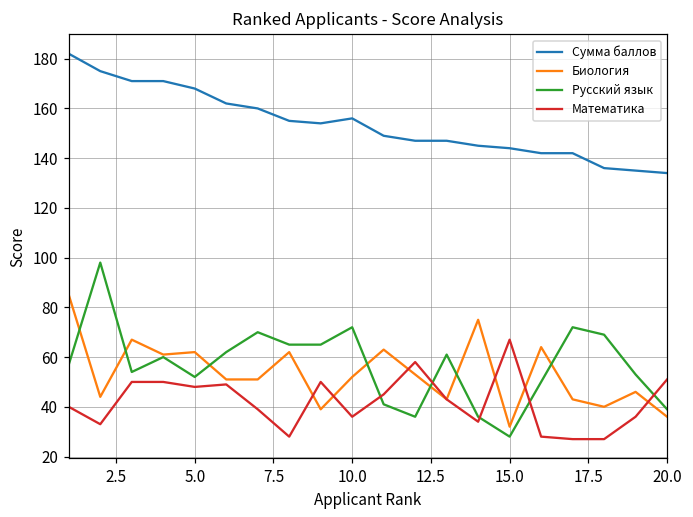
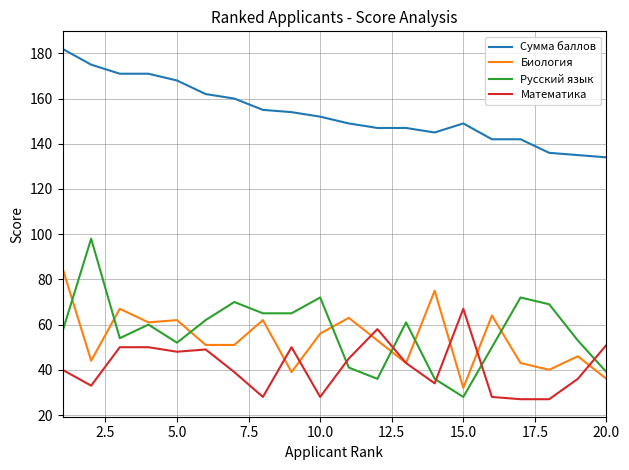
Сумма баллов, 10.0: 156 -> 152
Биология, 10.0: 52 -> 56
Математика, 10.0: 36 -> 28
Сумма баллов, 15.0: 144 -> 149
